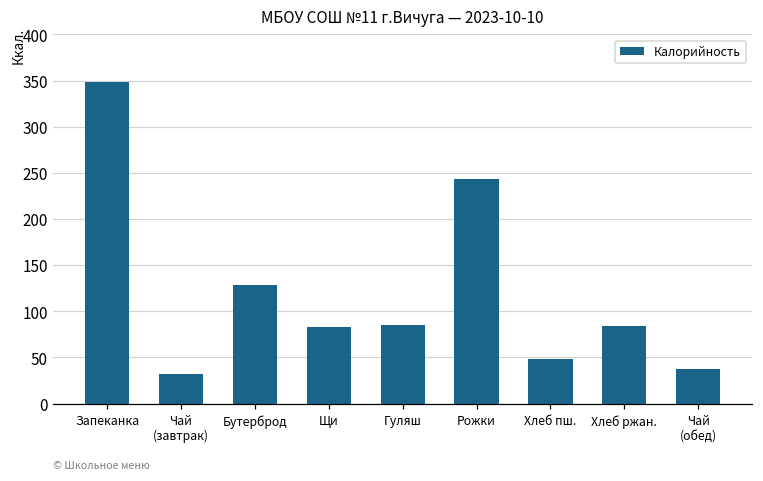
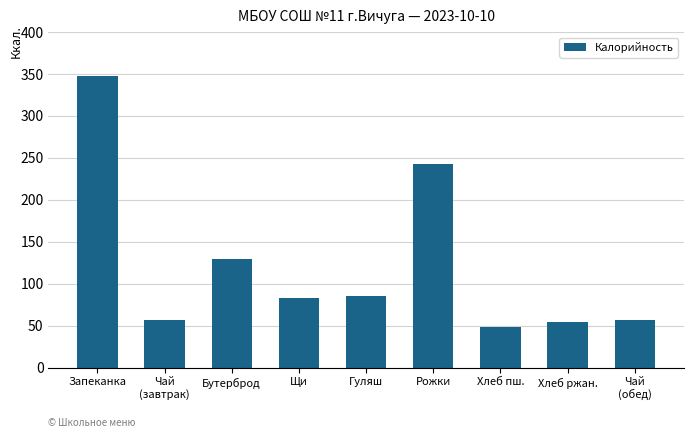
Чай (завтрак): 30 -> 60
Хлеб ржан.: 80 -> 50
Чай (обед): 40 -> 60
